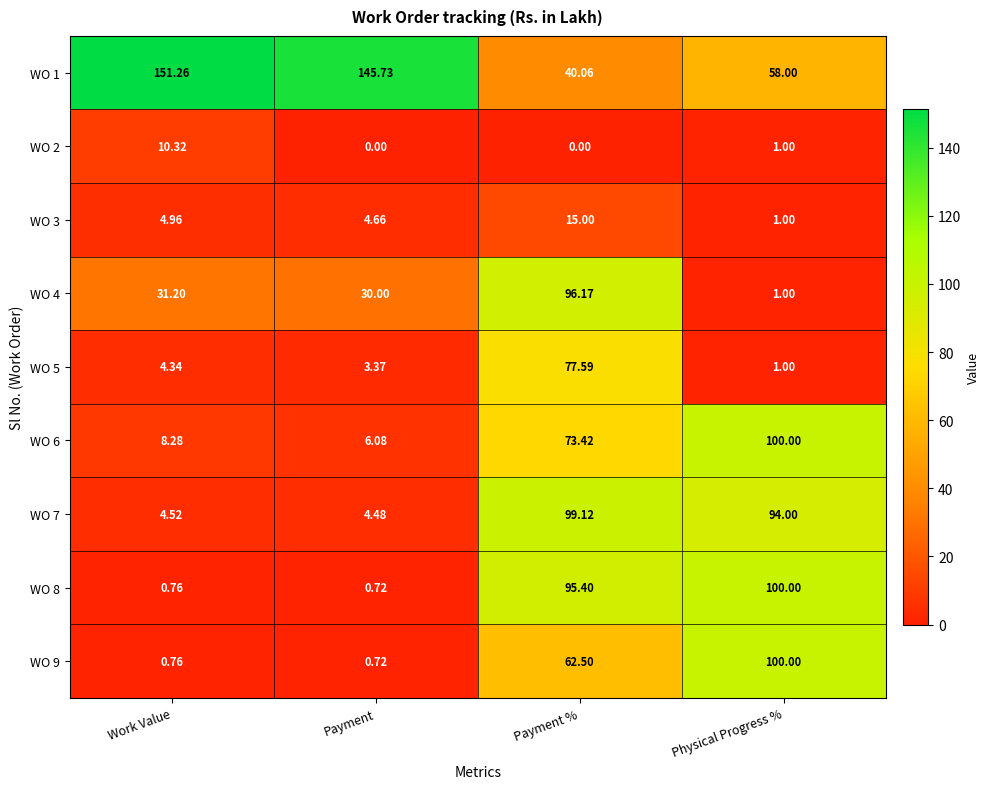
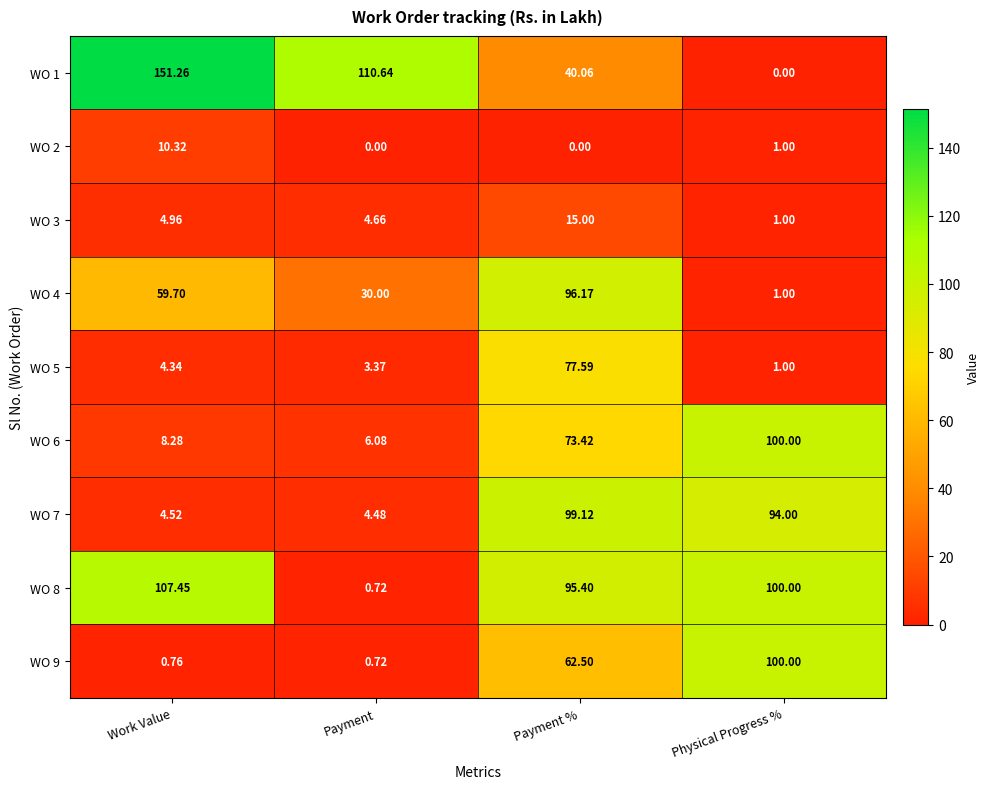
WO 1, Payment: 145.73 -> 110.64
WO 1, Physical Progress %: 58.00 -> 0.00
WO 4, Work Value: 31.20 -> 59.70
WO 8, Work Value: 0.76 -> 107.45
